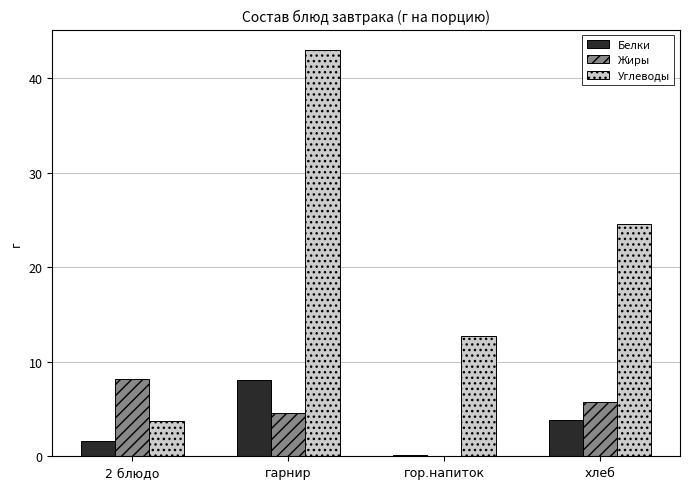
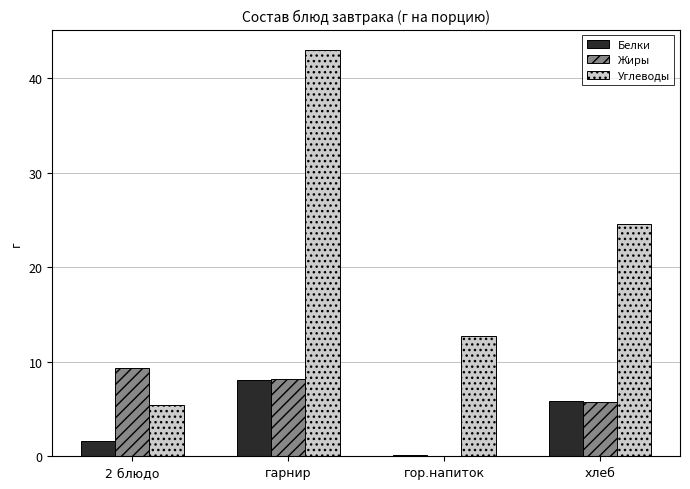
Жиры, 2 блюдо: 8 -> 9
Углеводы, 2 блюдо: 4 -> 5
Жиры, гарнир: 5 -> 8
Белки, хлеб: 4 -> 6
